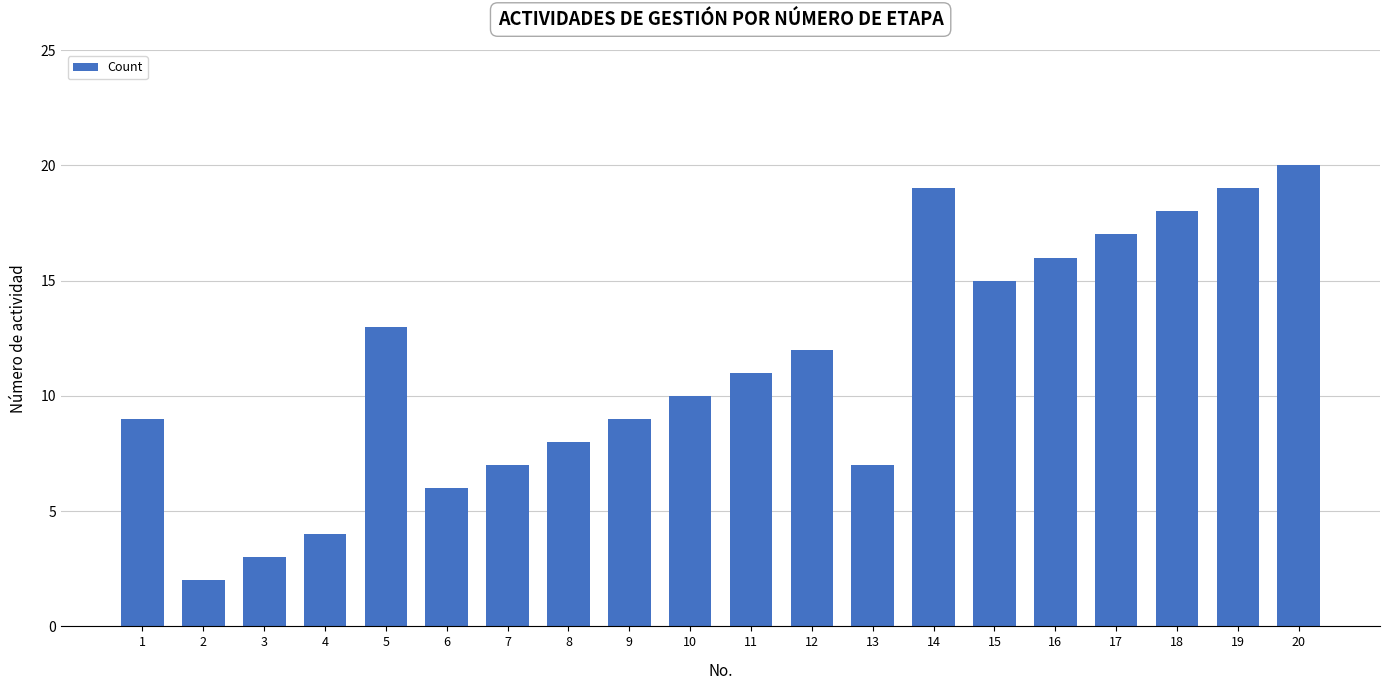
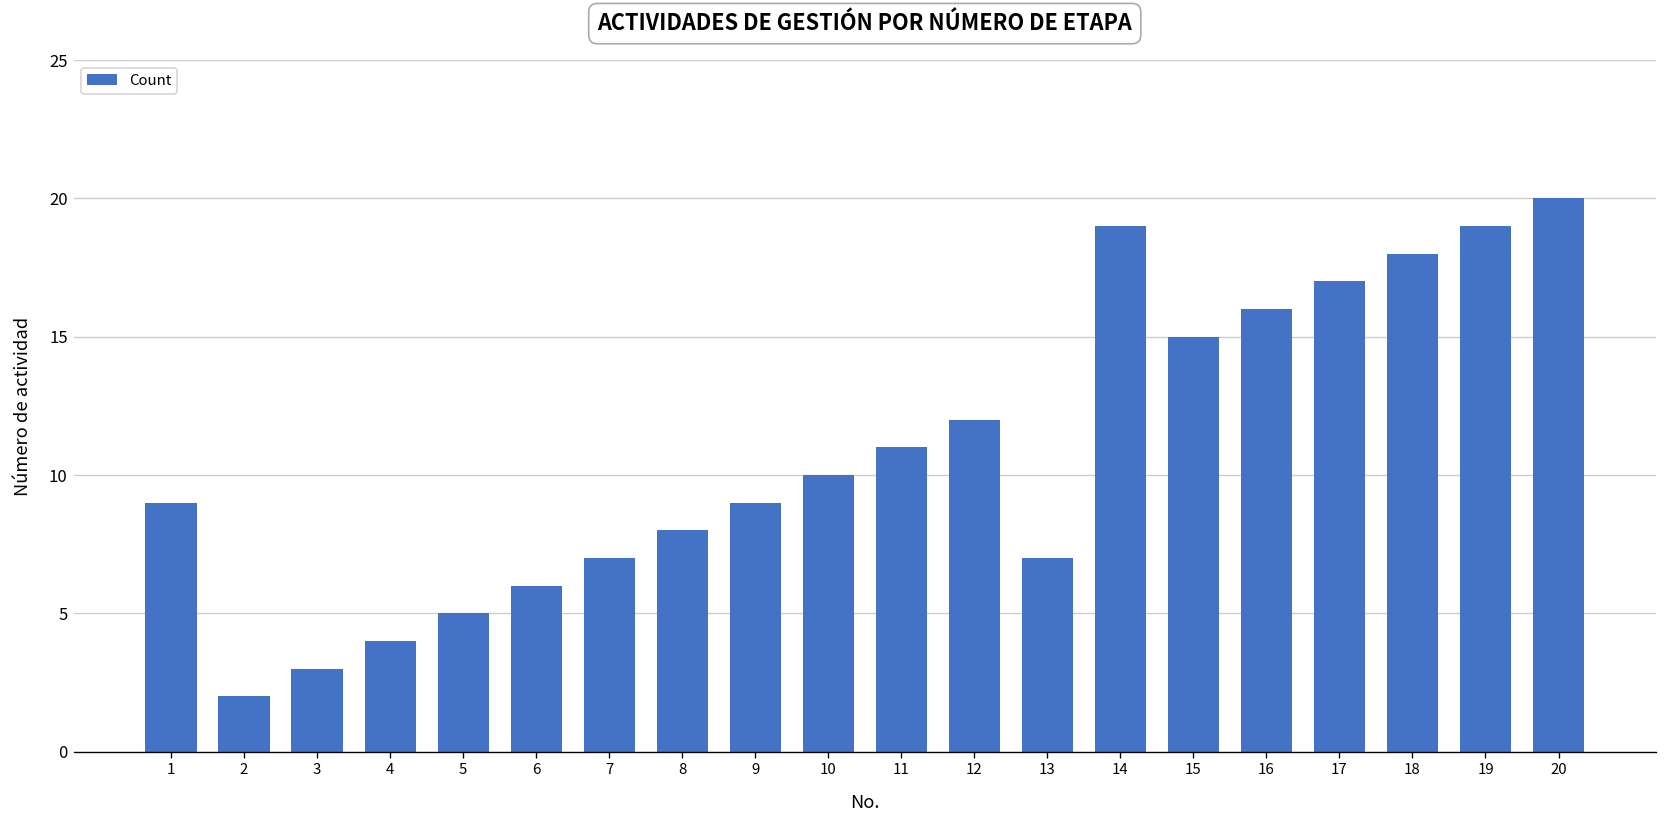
5: 13 -> 5
